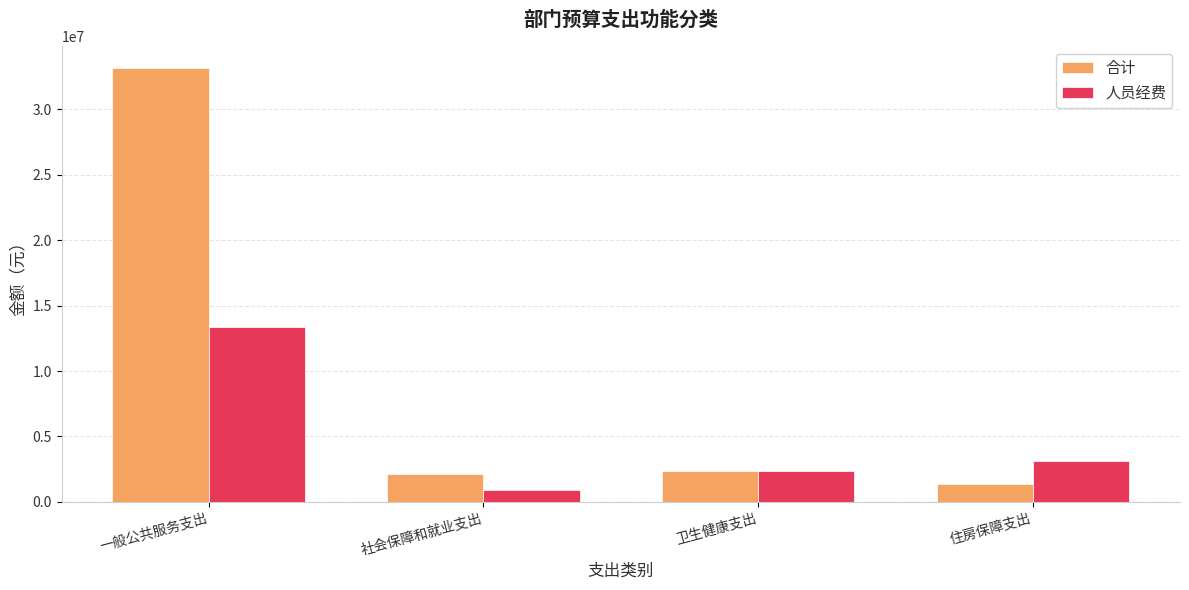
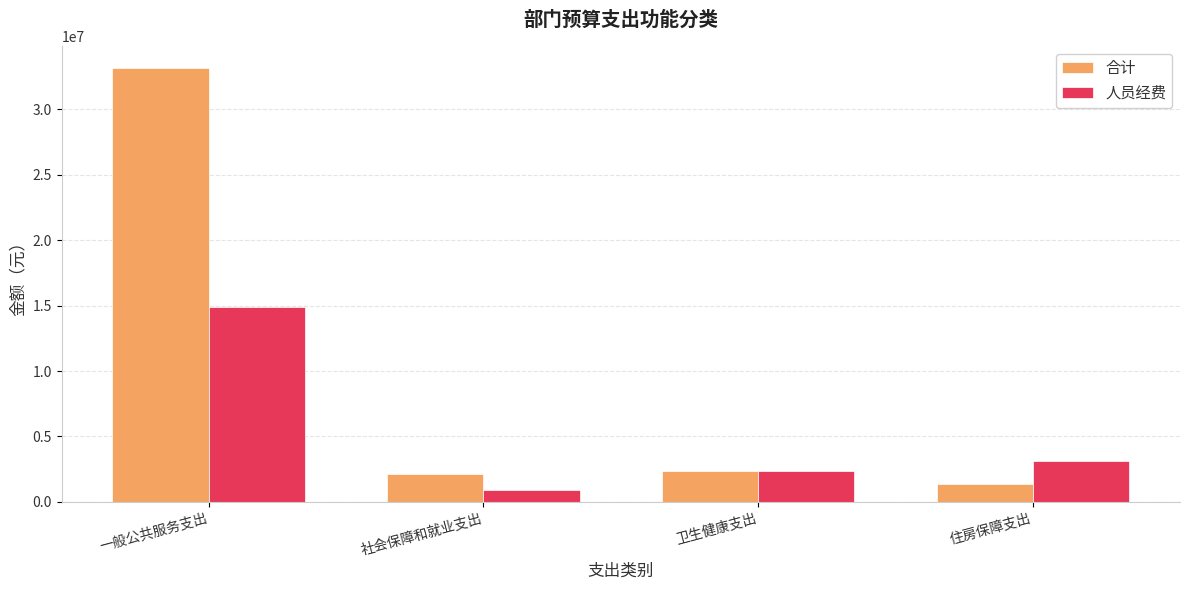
人员经费, 一般公共服务支出: 13400000 -> 14900000
